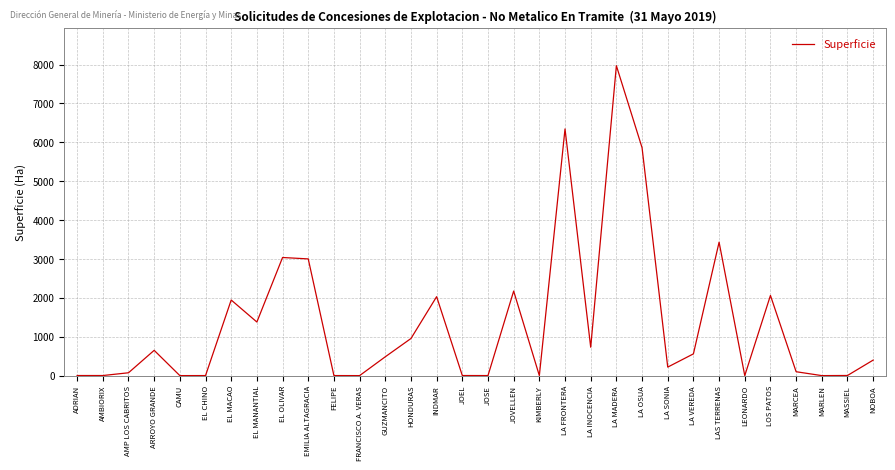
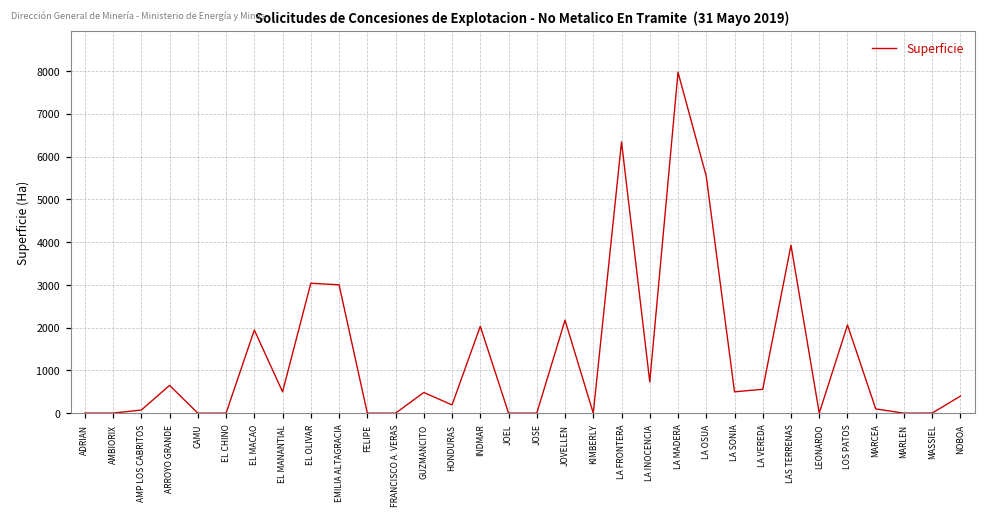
EL MANANTIAL: 1400 -> 500
HONDURAS: 1000 -> 200
LA OSUA: 5900 -> 5500
LA SONIA: 200 -> 500
LAS TERRENAS: 3400 -> 3900
